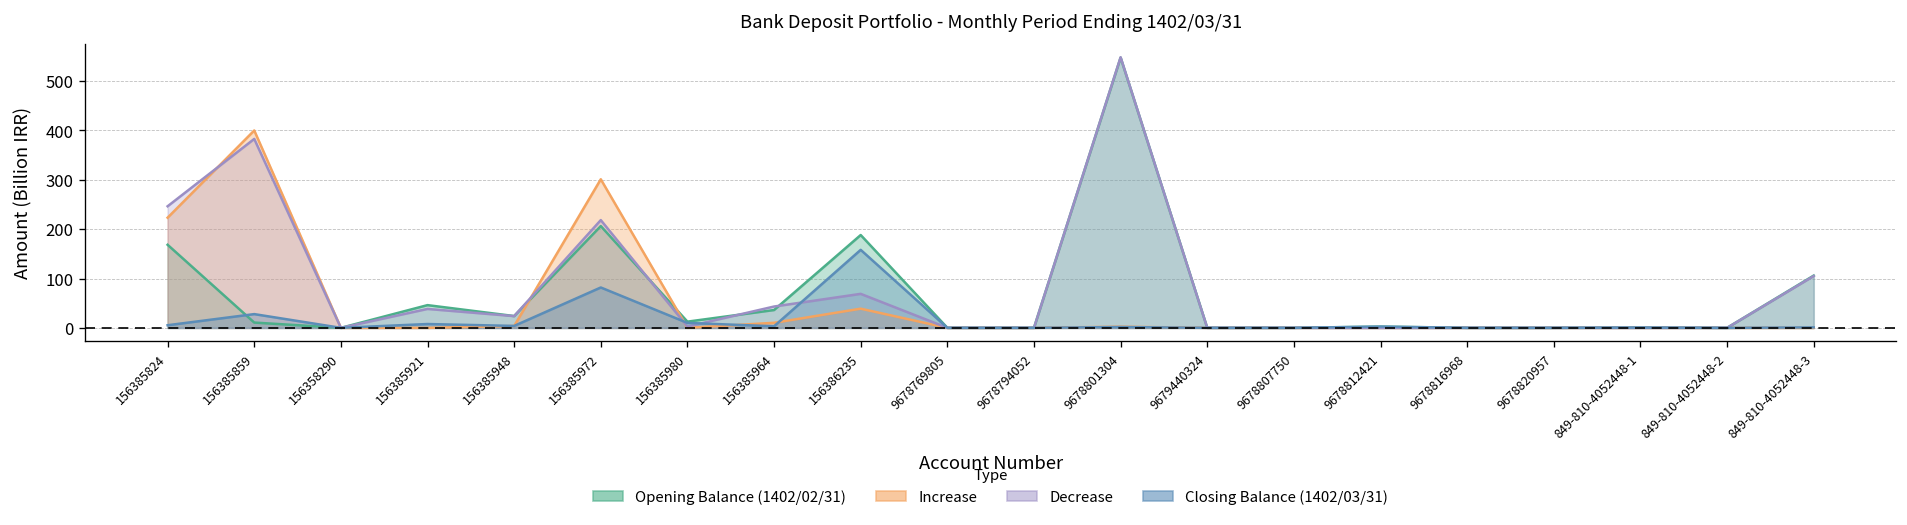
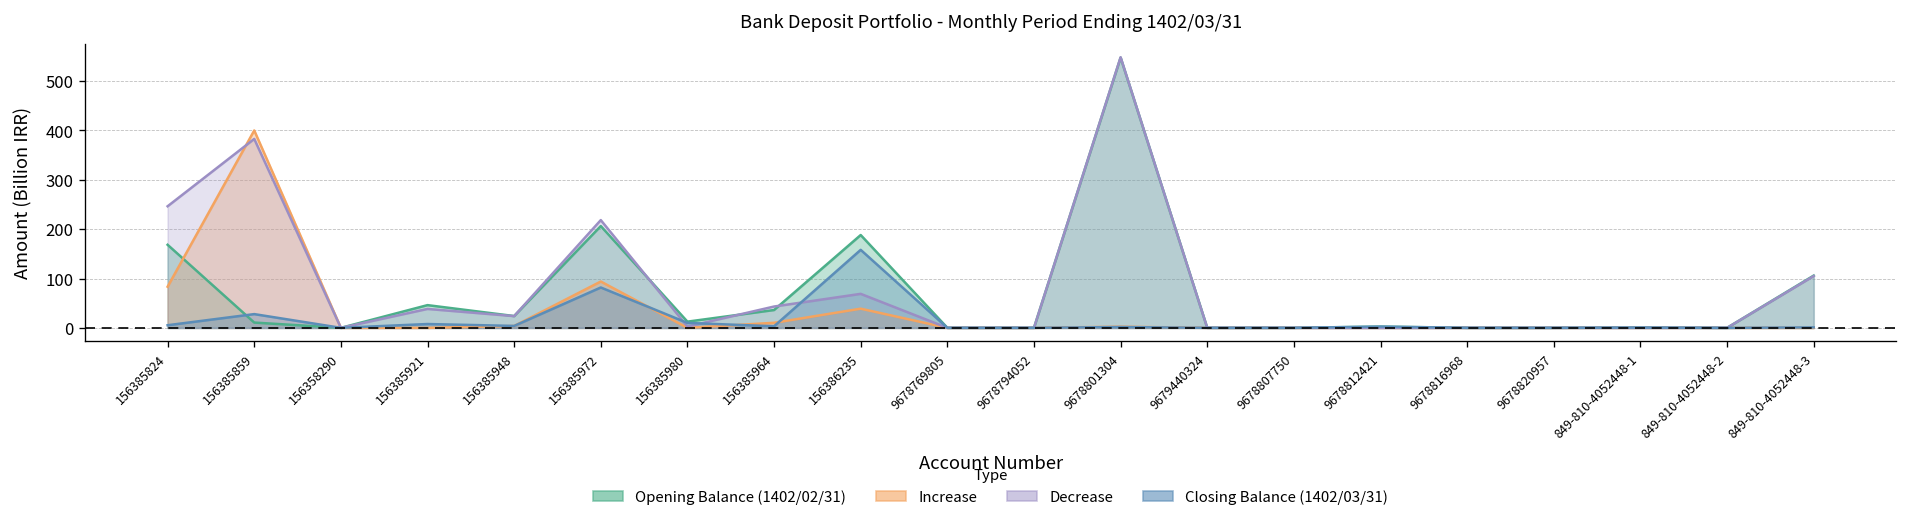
Increase, 156385824: 220 -> 80
Increase, 156385972: 300 -> 90
